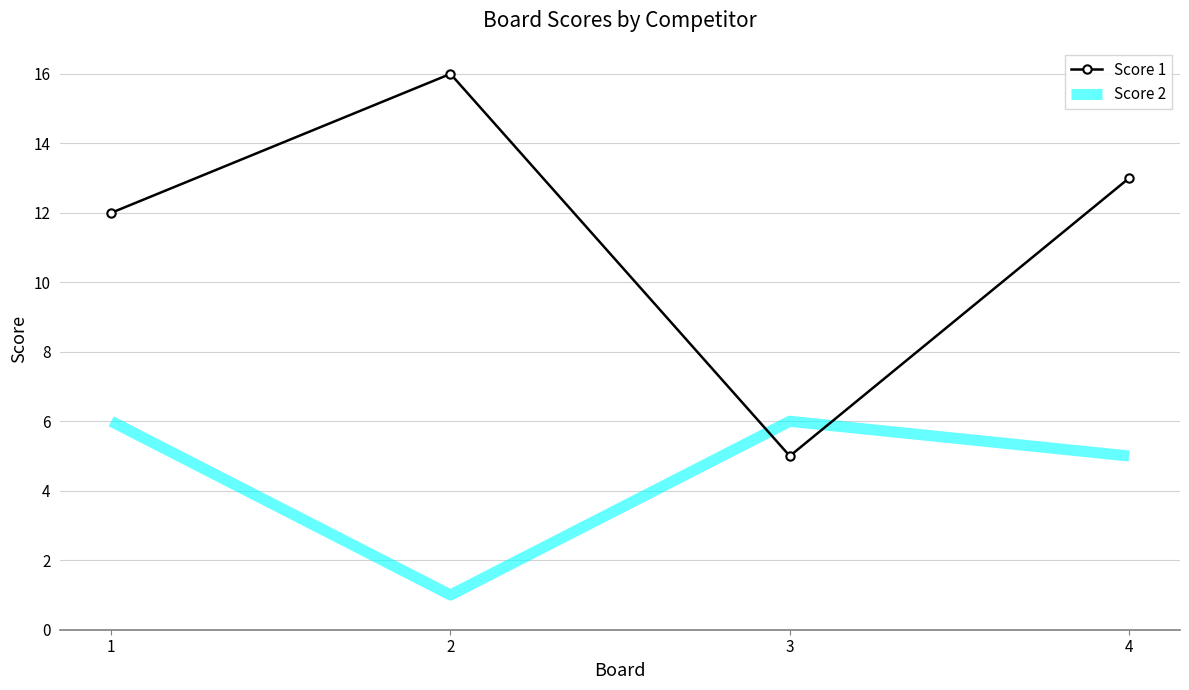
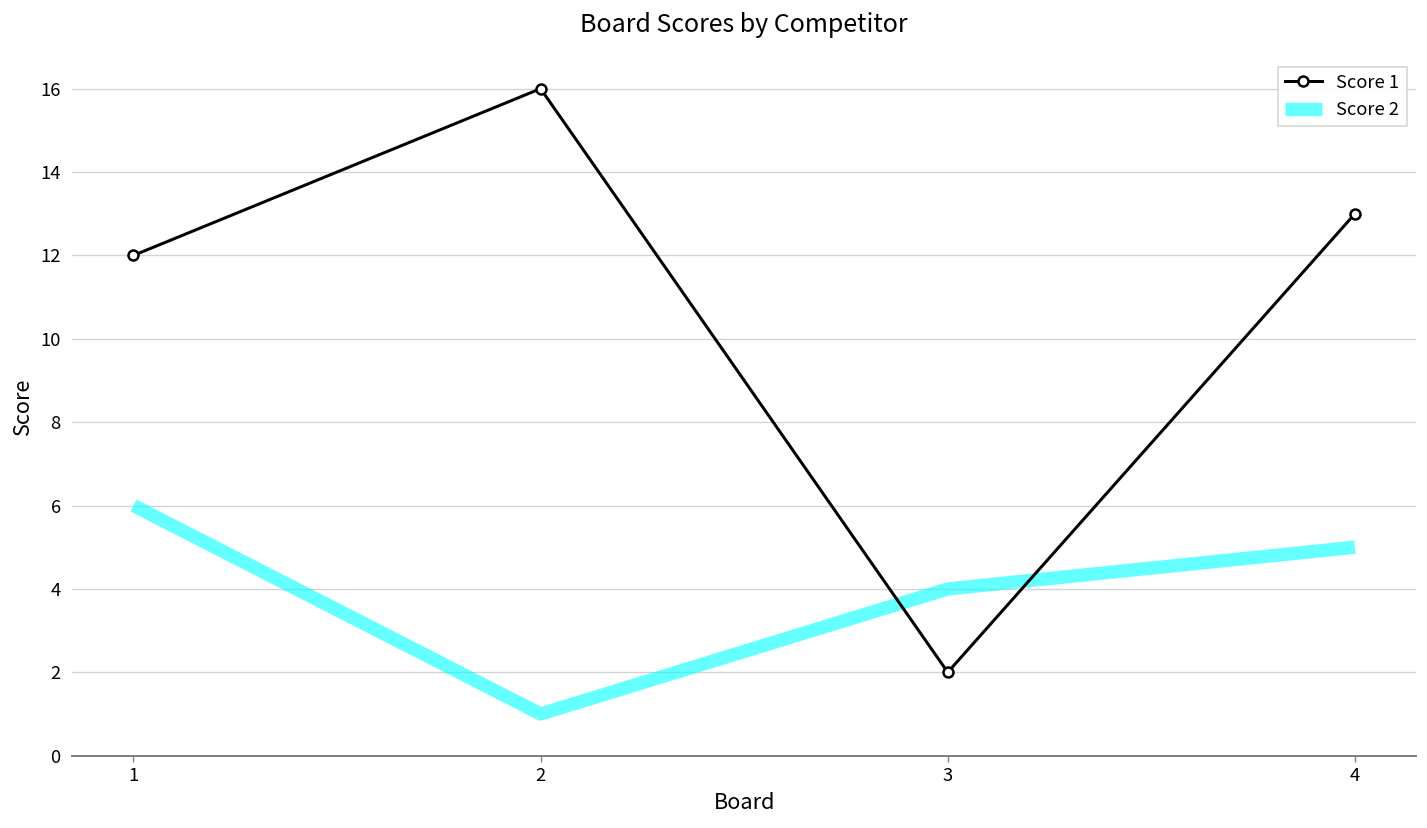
Score 1, 3: 5 -> 2
Score 2, 3: 6 -> 4
